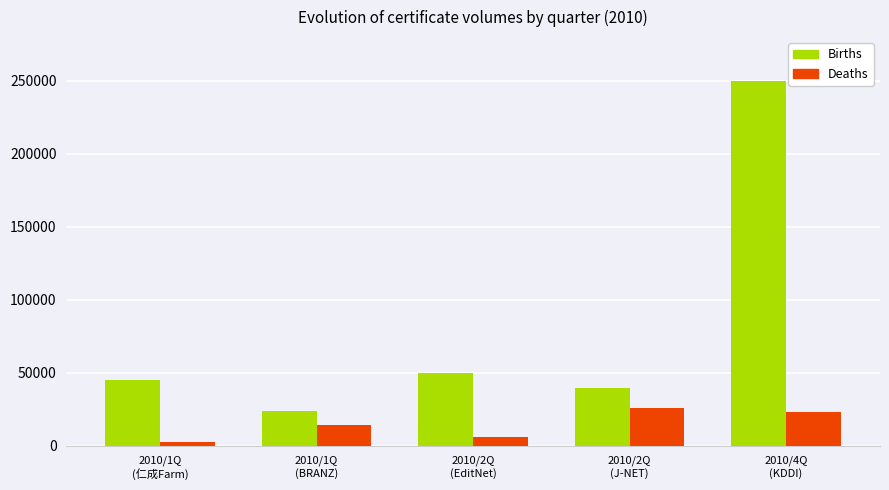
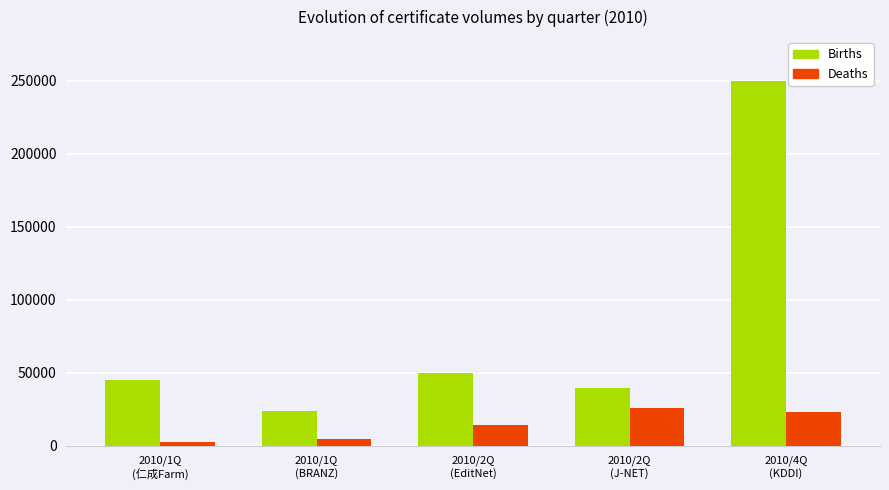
Deaths, 2010/1Q (BRANZ): 14000 -> 5000
Deaths, 2010/2Q (EditNet): 6000 -> 14000
